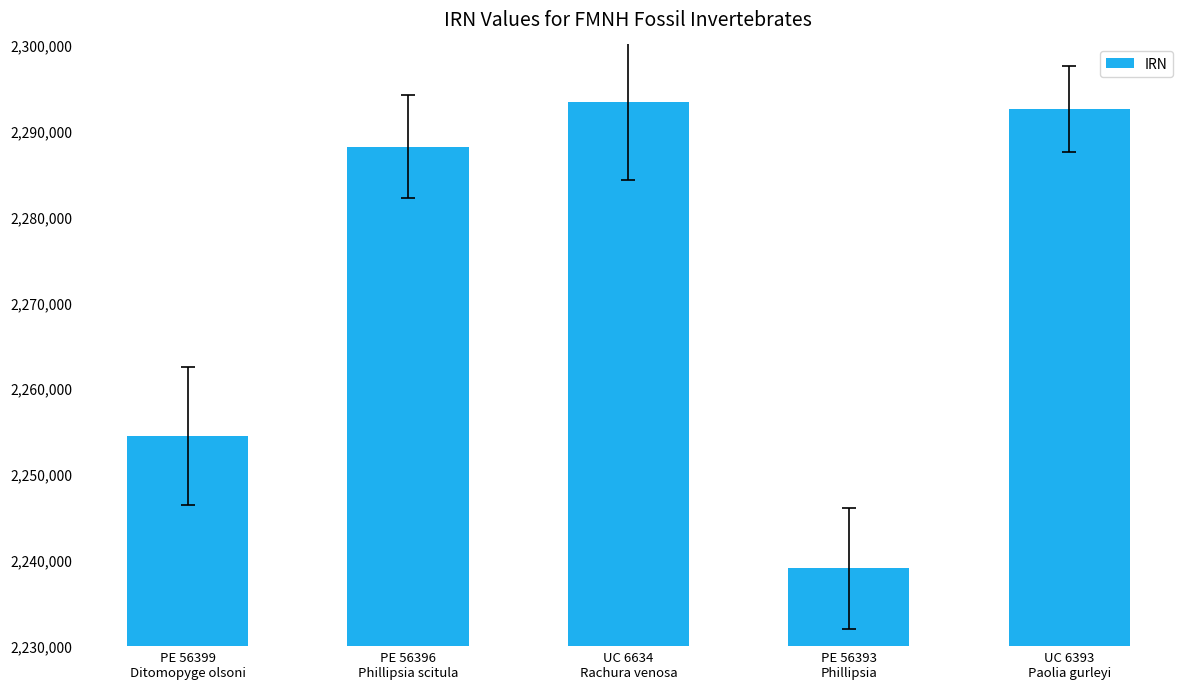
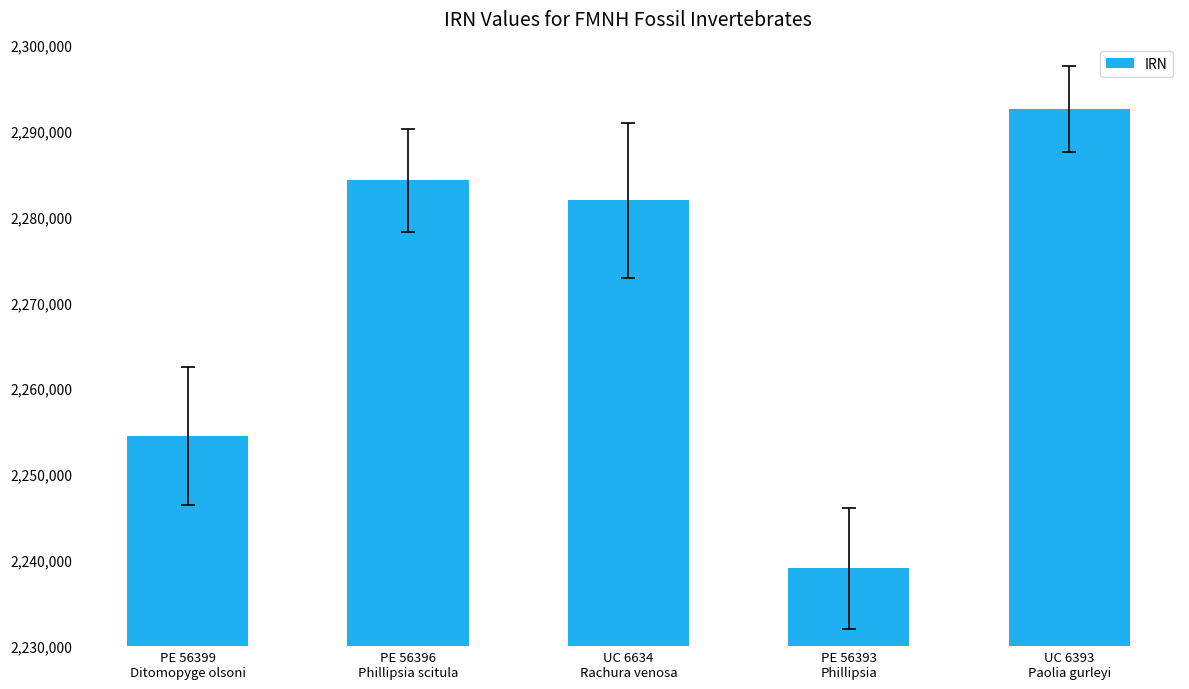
IRN, PE 56396 Phillipsia scitula: 2,288,000 -> 2,284,000
IRN, UC 6634 Rachura venosa: 2,293,000 -> 2,282,000
